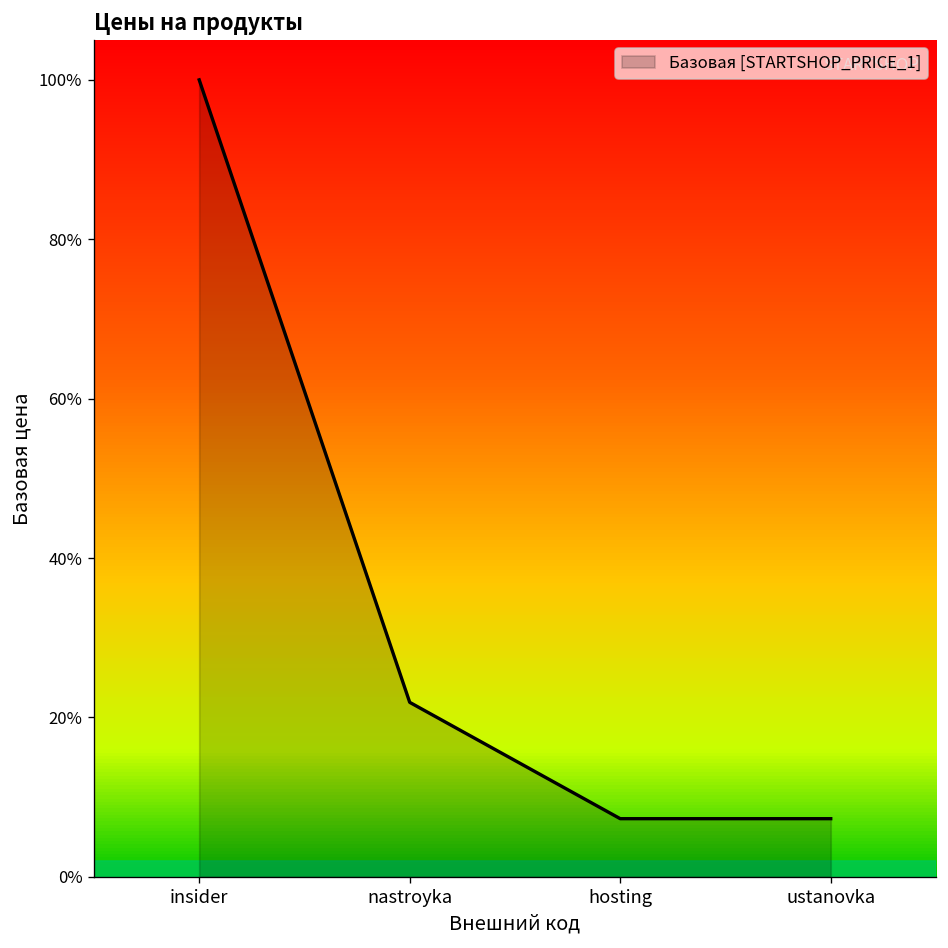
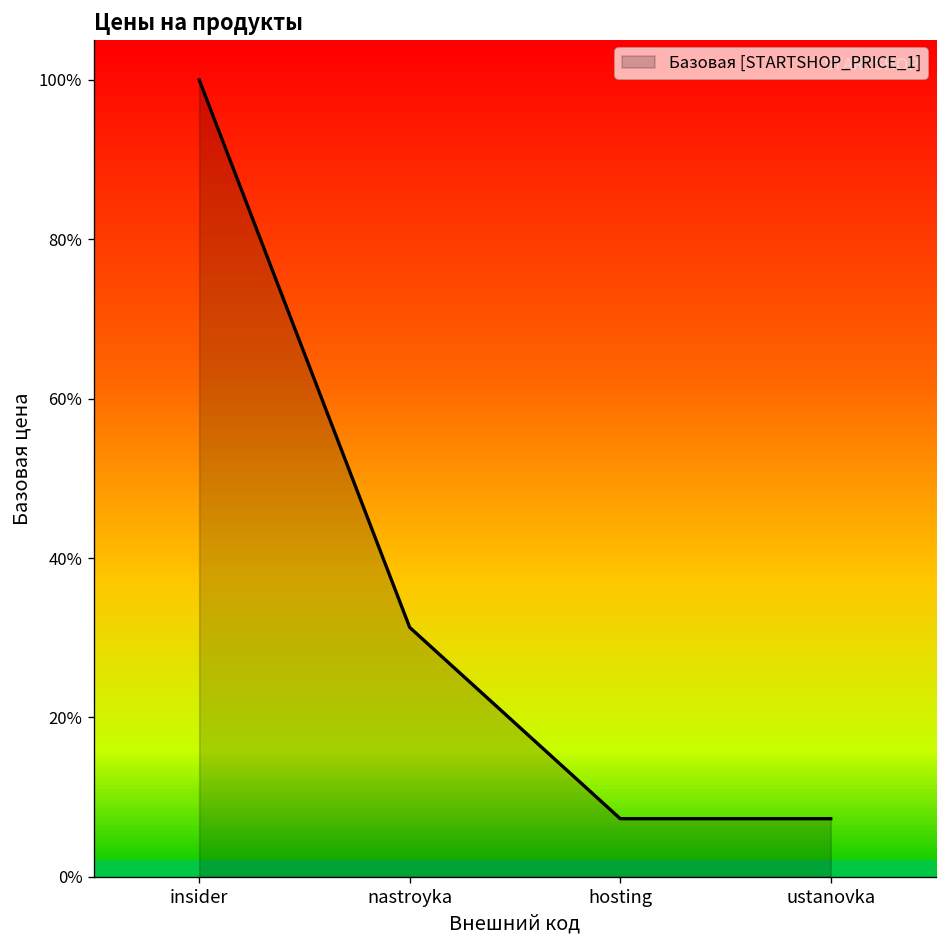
nastroyka: 22% -> 31%
